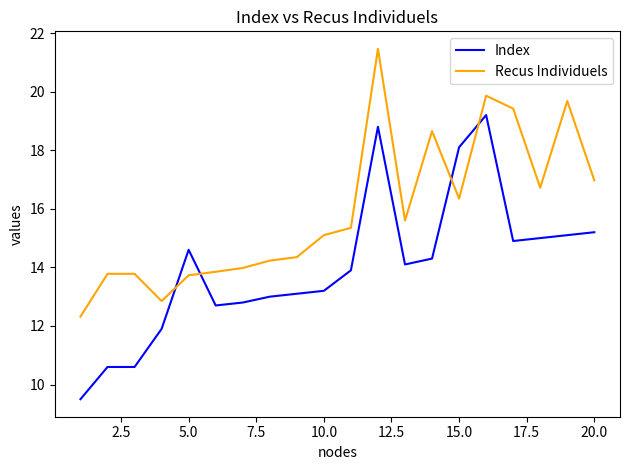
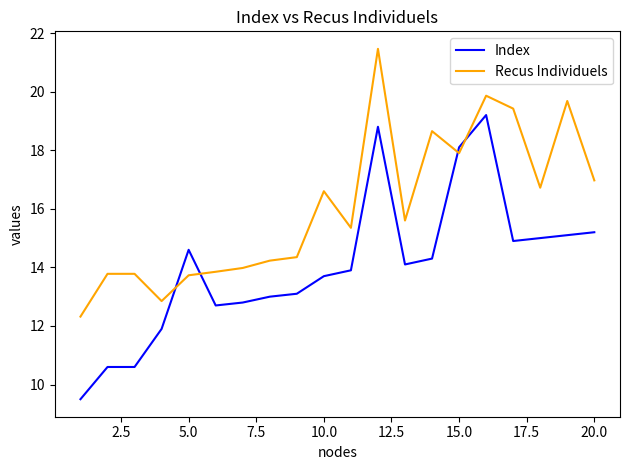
Index, 10.0: 13.2 -> 13.7
Recus Individuels, 10.0: 15.1 -> 16.6
Recus Individuels, 15.0: 16.4 -> 17.9
